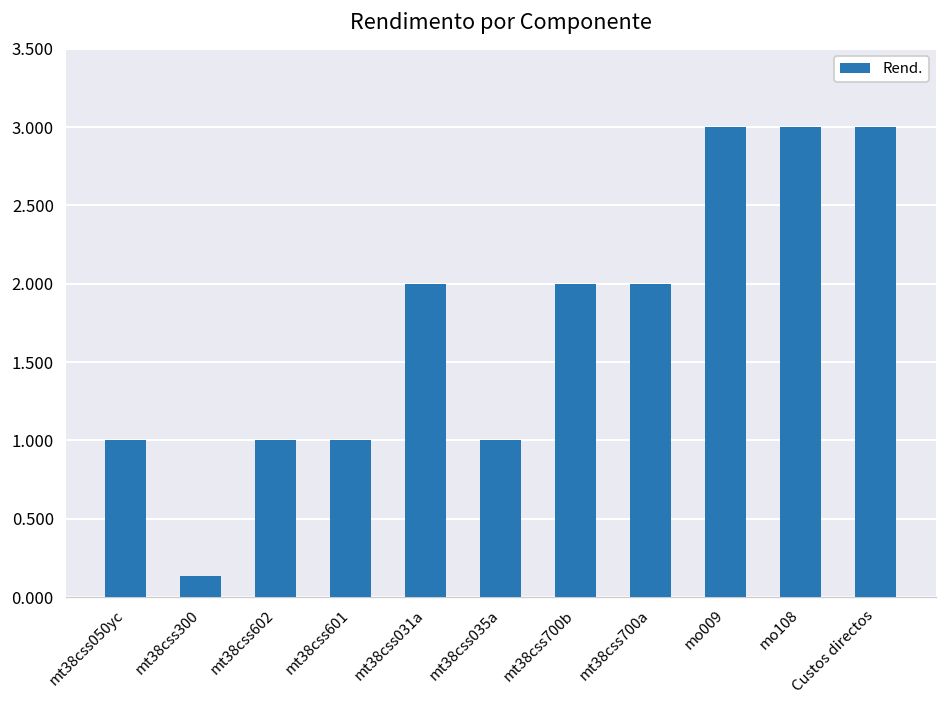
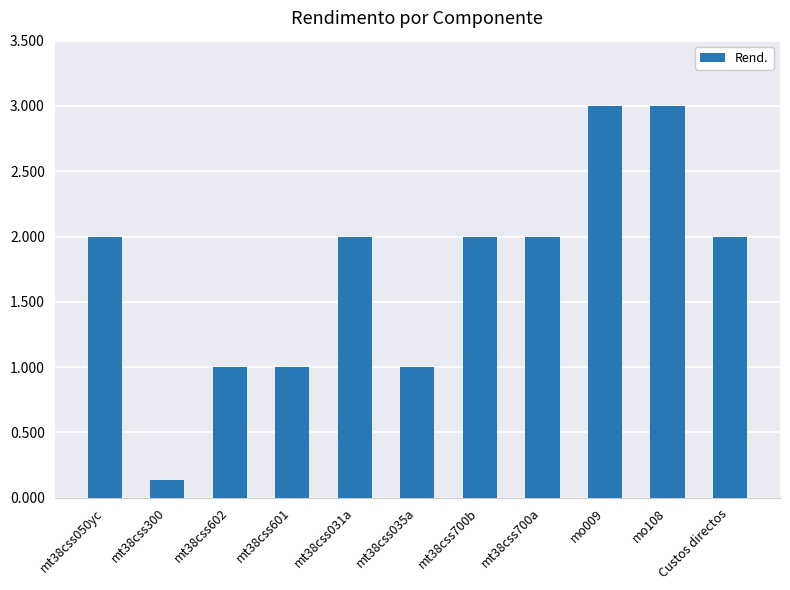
mt38css050yc: 1 -> 2
Custos directos: 3 -> 2
